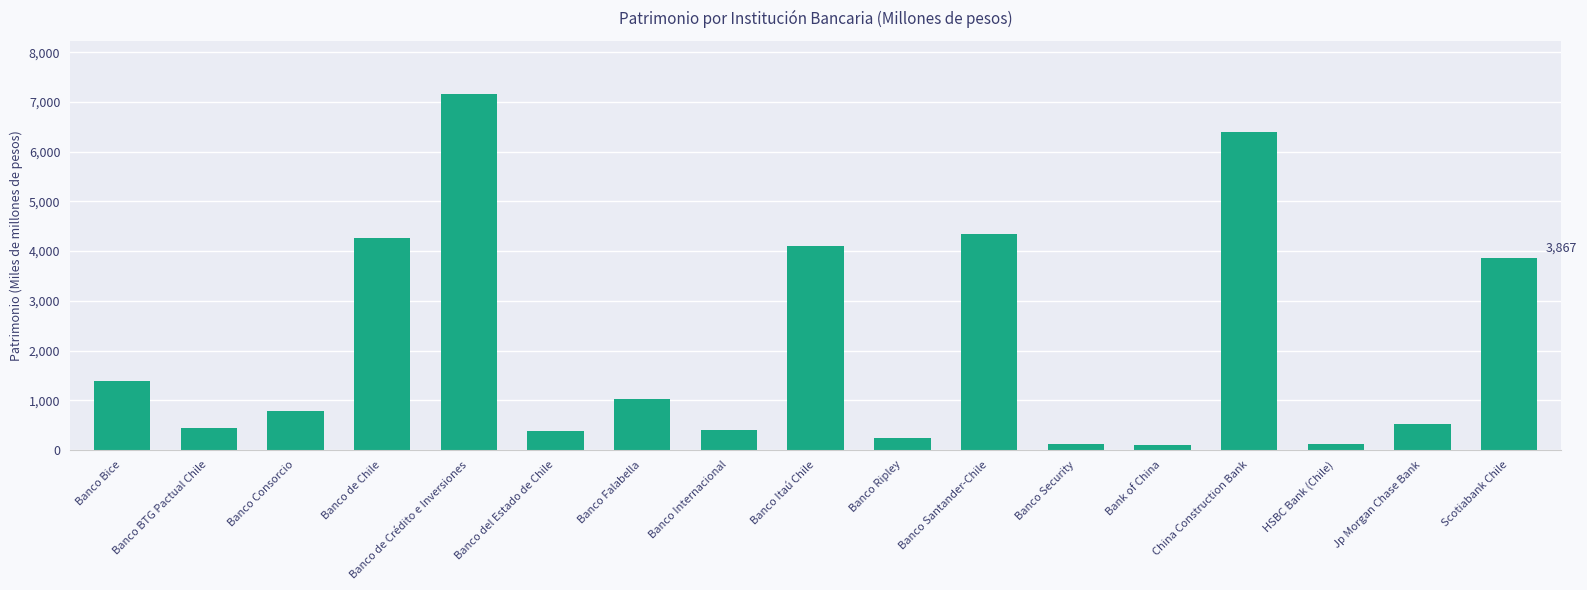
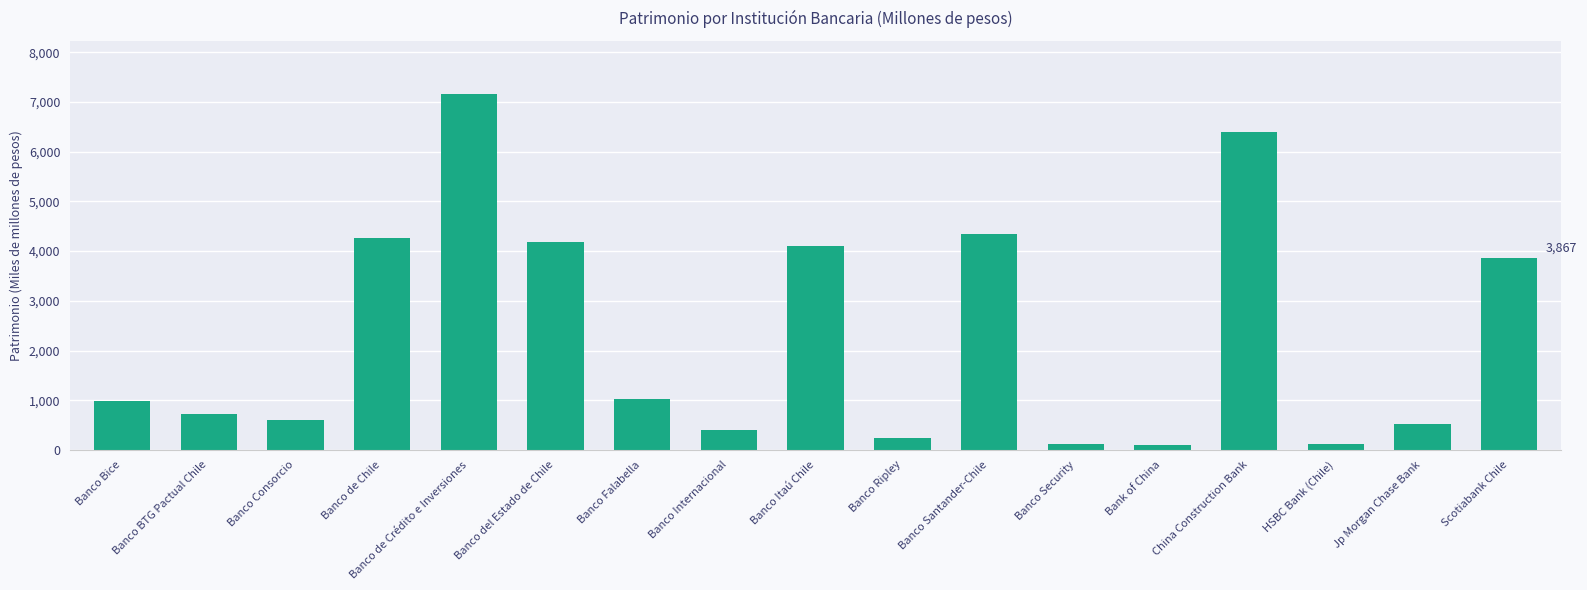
Banco Bice: 1,400 -> 1,000
Banco BTG Pactual Chile: 500 -> 700
Banco Consorcio: 800 -> 600
Banco del Estado de Chile: 400 -> 4,200
